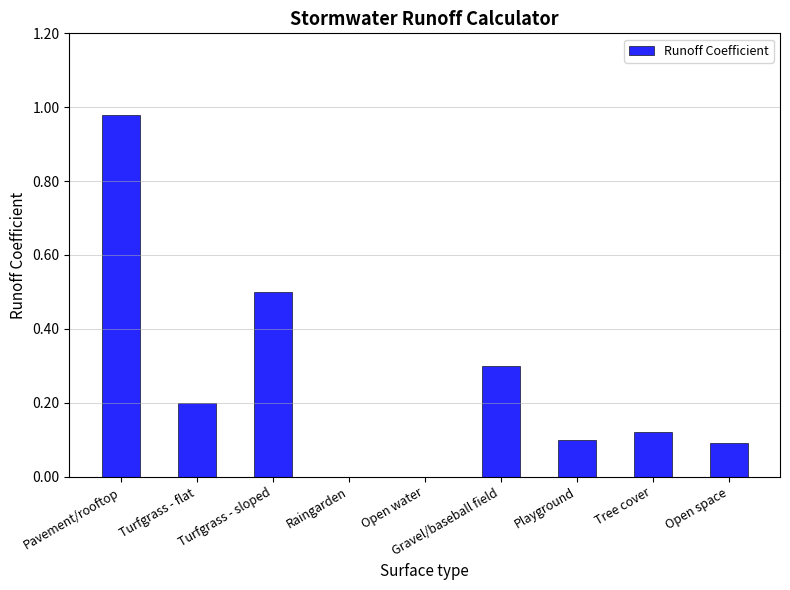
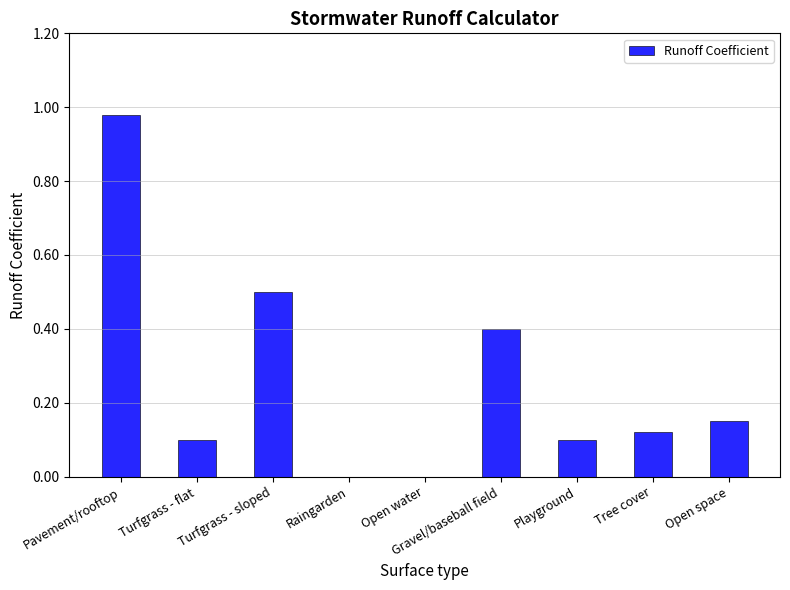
Turfgrass - flat: 0.2 -> 0.1
Gravel/baseball field: 0.3 -> 0.4
Open space: 0.09 -> 0.15
